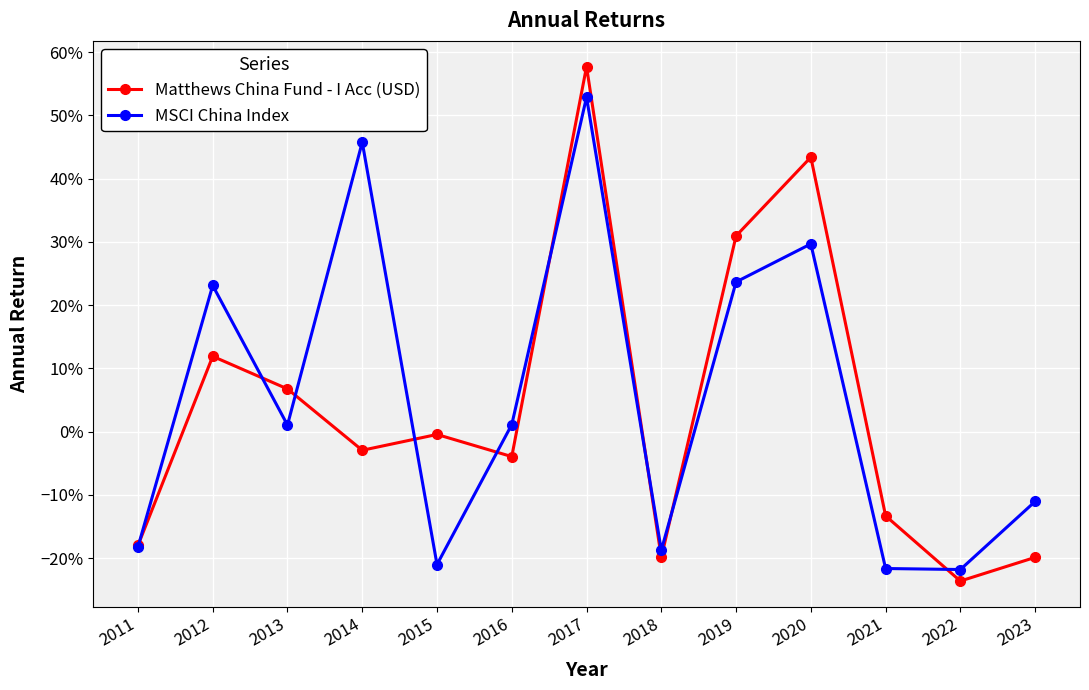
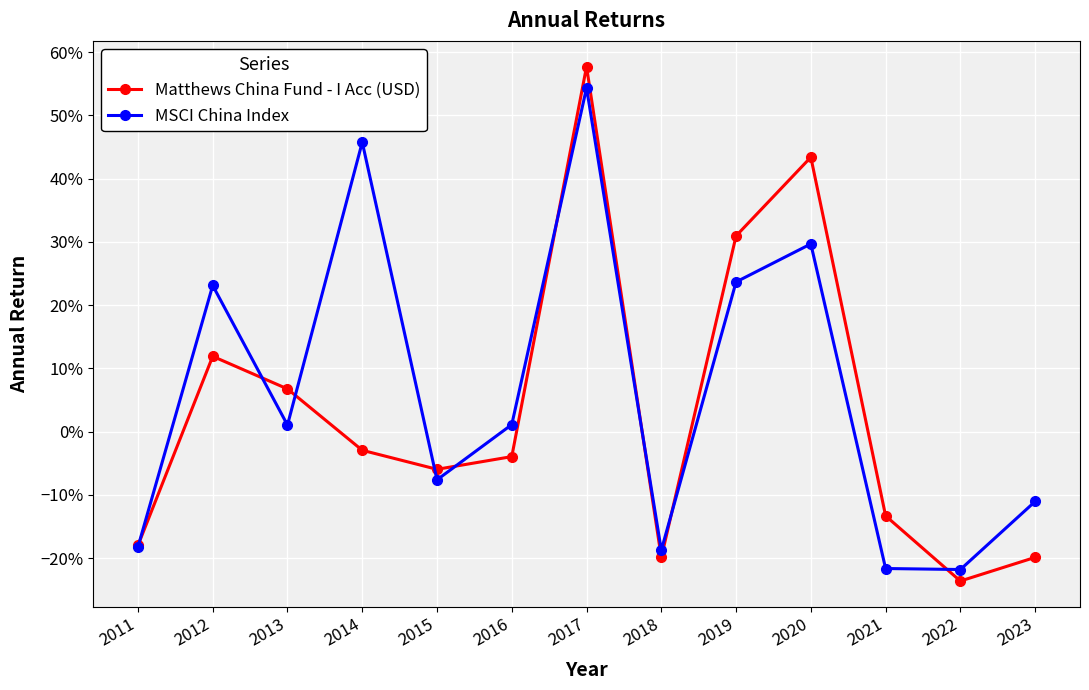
Matthews China Fund - I Acc (USD), 2015: 0% -> -6%
MSCI China Index, 2015: -21% -> -8%
MSCI China Index, 2017: 53% -> 54%
